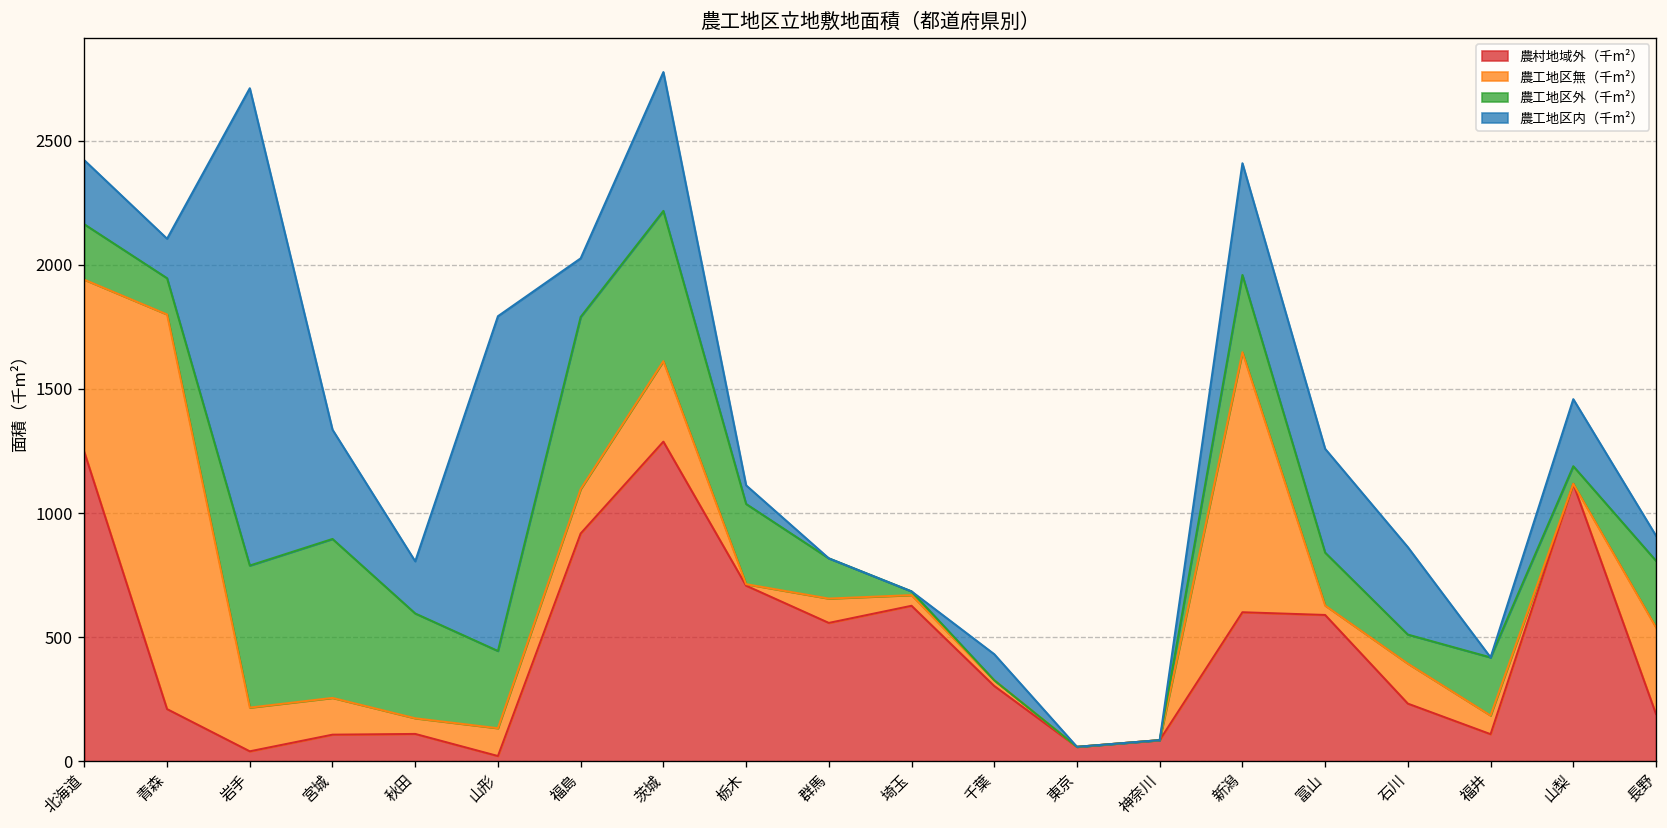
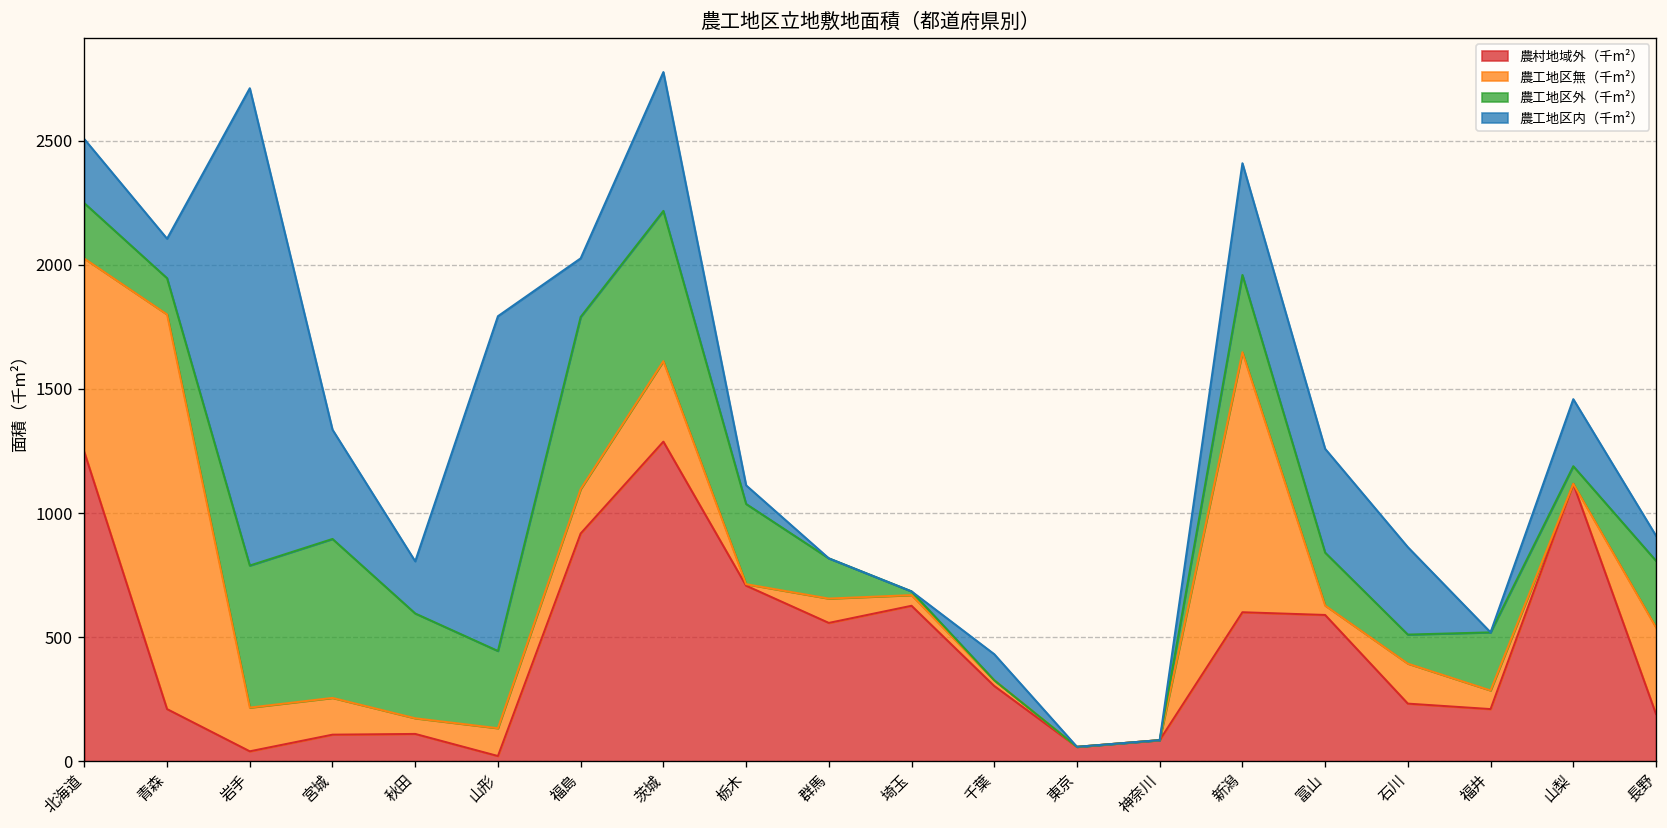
農工地区無（千m²）, 北海道: 690 -> 780
農村地域外（千m²）, 福井: 110 -> 210
